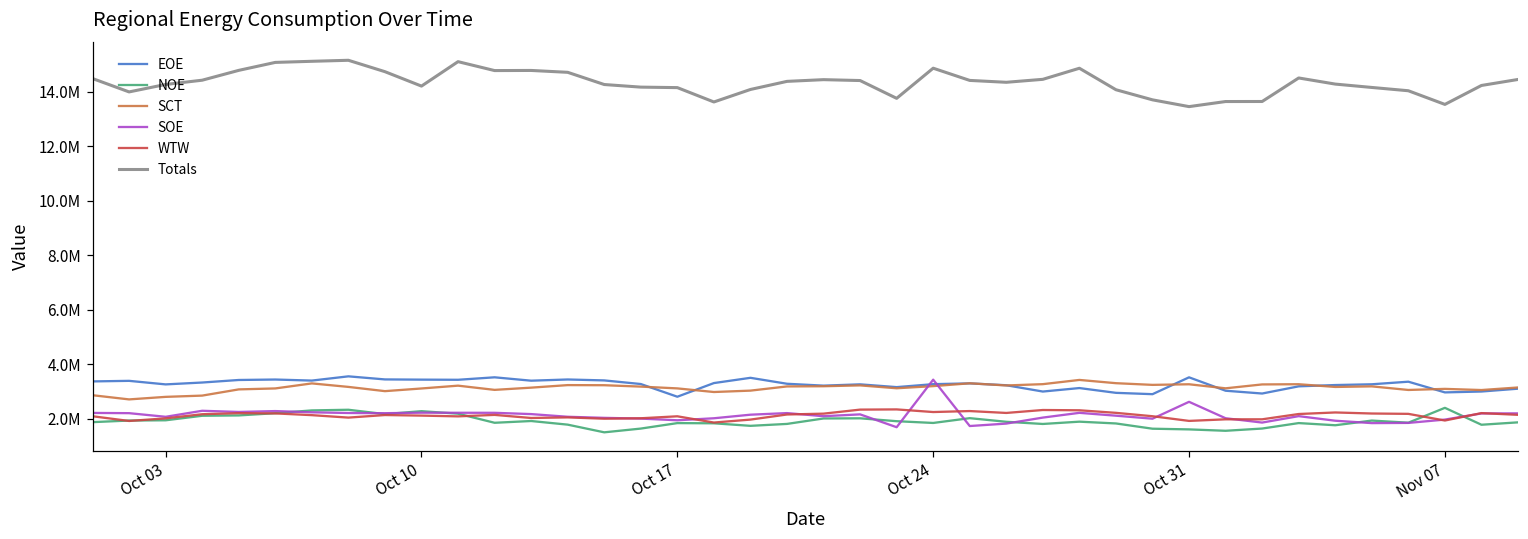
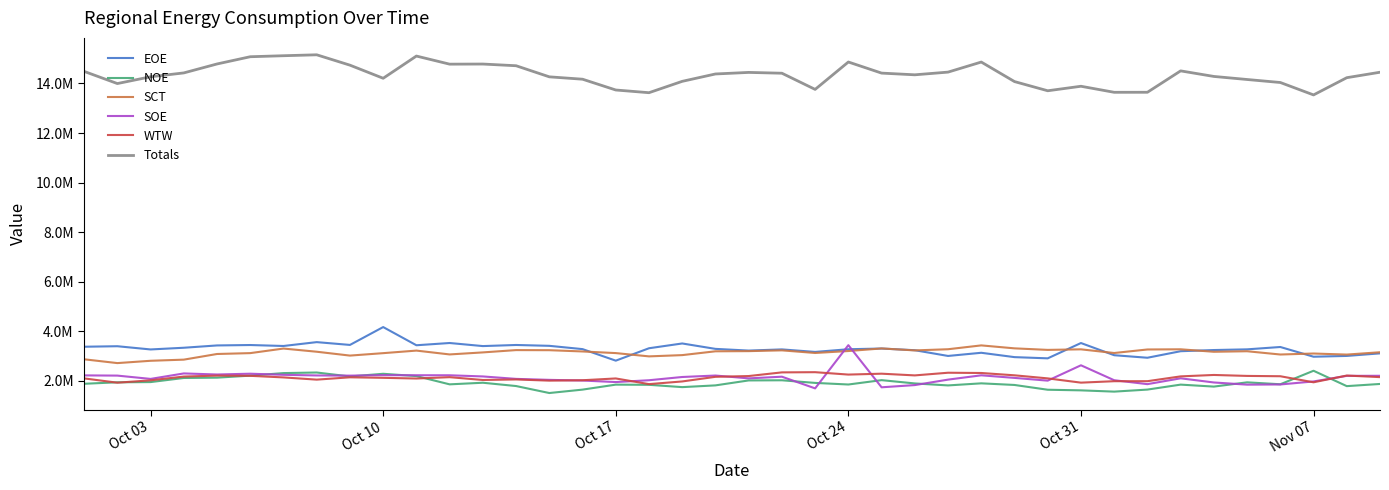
EOE, Oct 10: 3400000 -> 4200000
Totals, Oct 17: 14200000 -> 13700000
Totals, Oct 31: 13500000 -> 13900000
